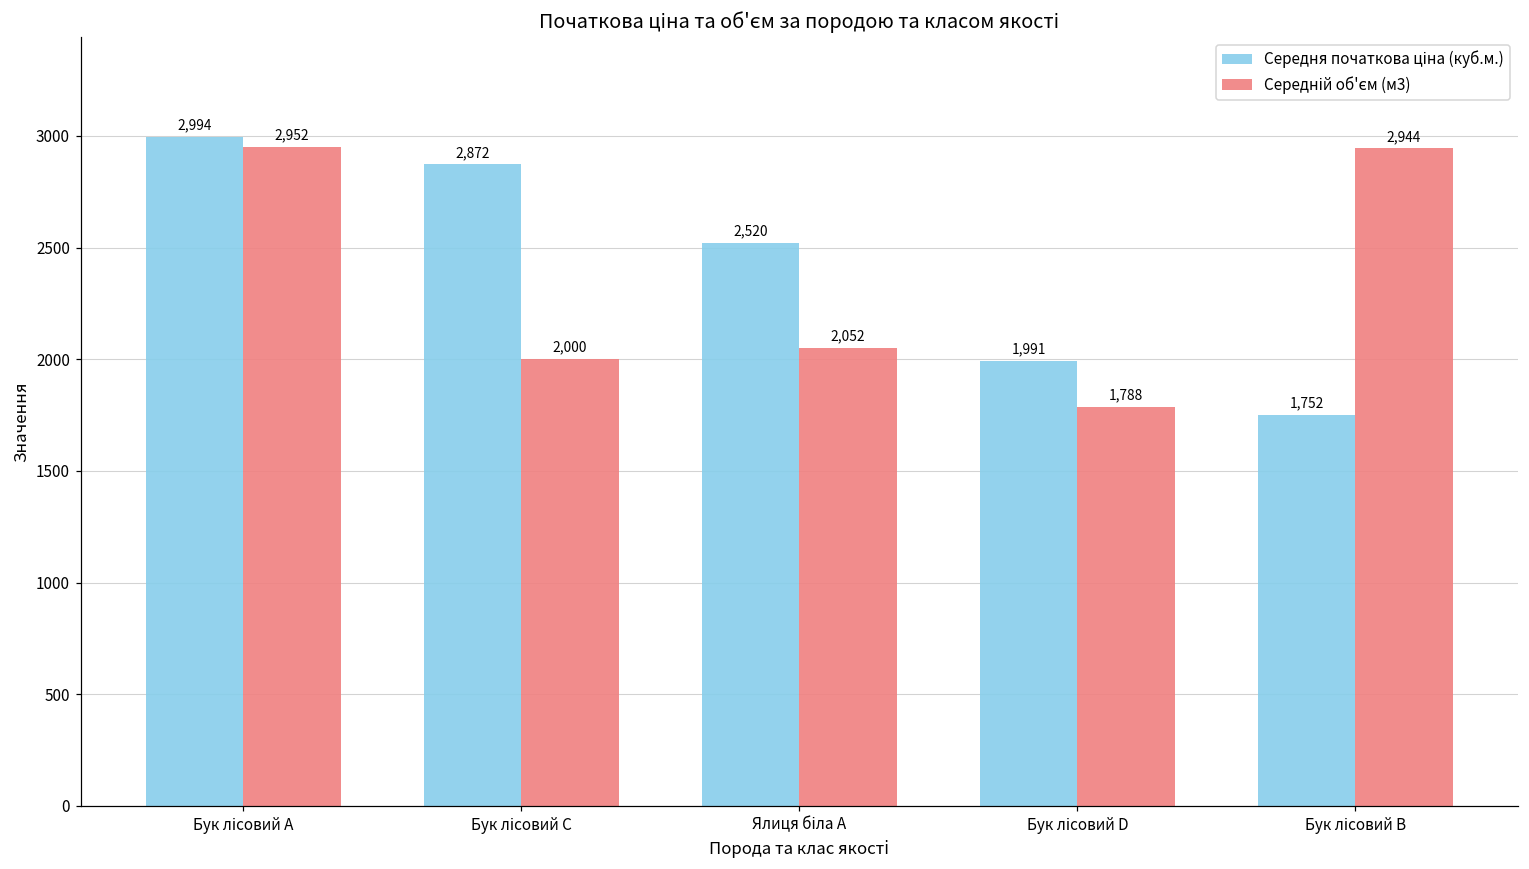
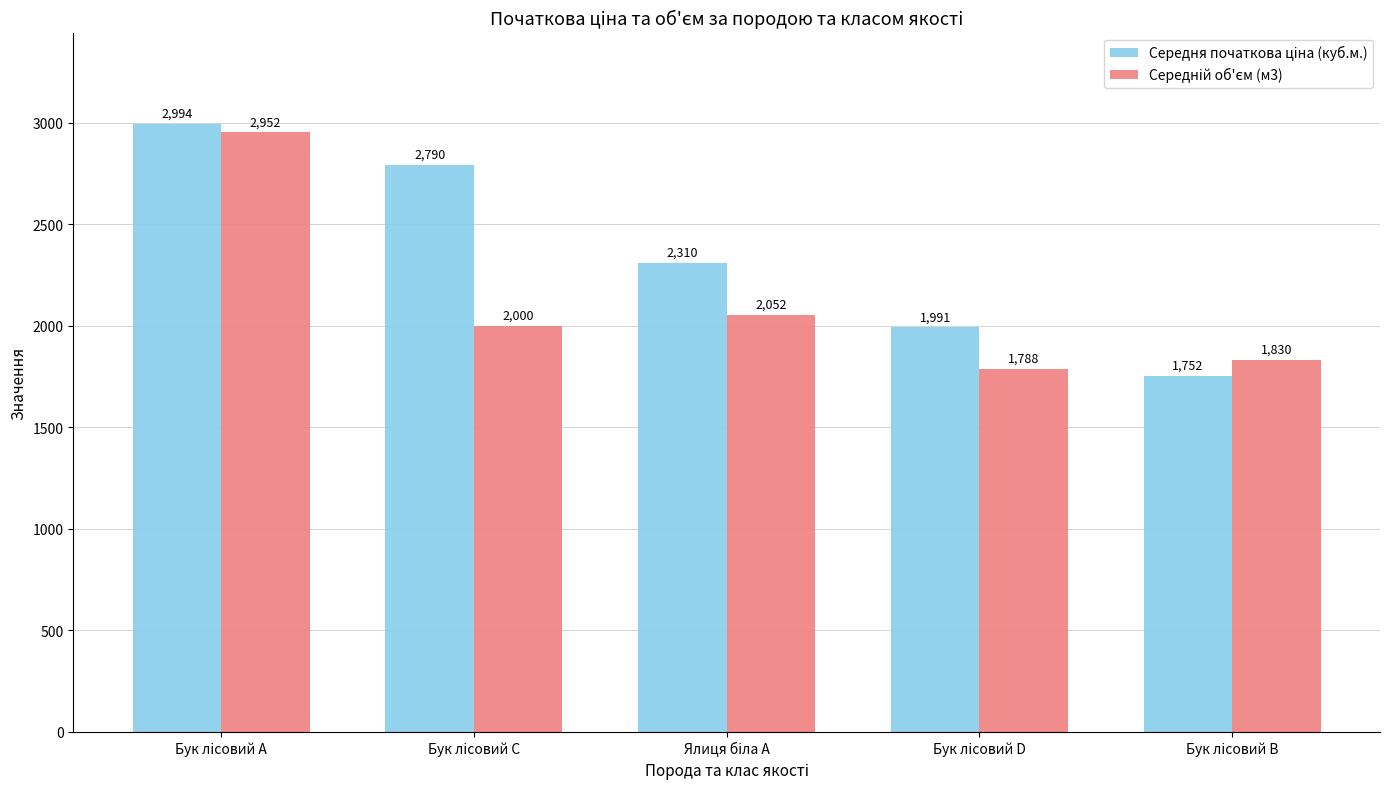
Середня початкова ціна (куб.м.), Бук лісовий C: 2,872 -> 2,790
Середня початкова ціна (куб.м.), Ялиця біла A: 2,520 -> 2,310
Середній об'єм (м3), Бук лісовий B: 2,944 -> 1,830
